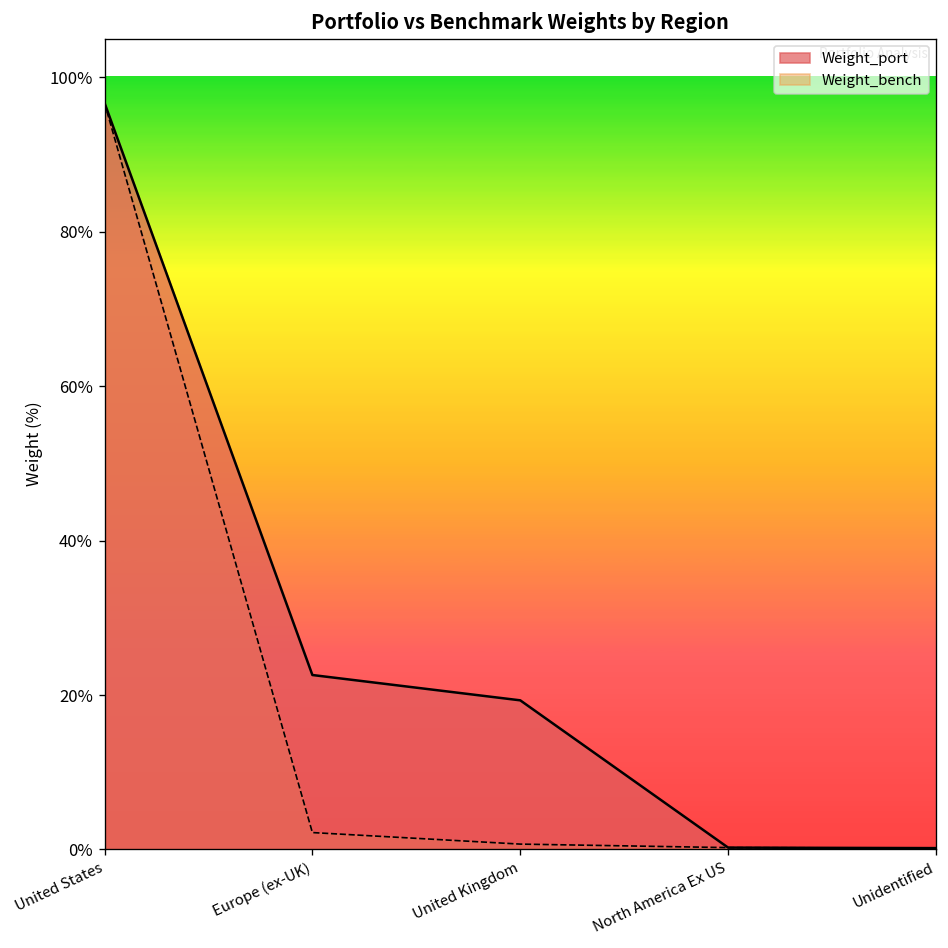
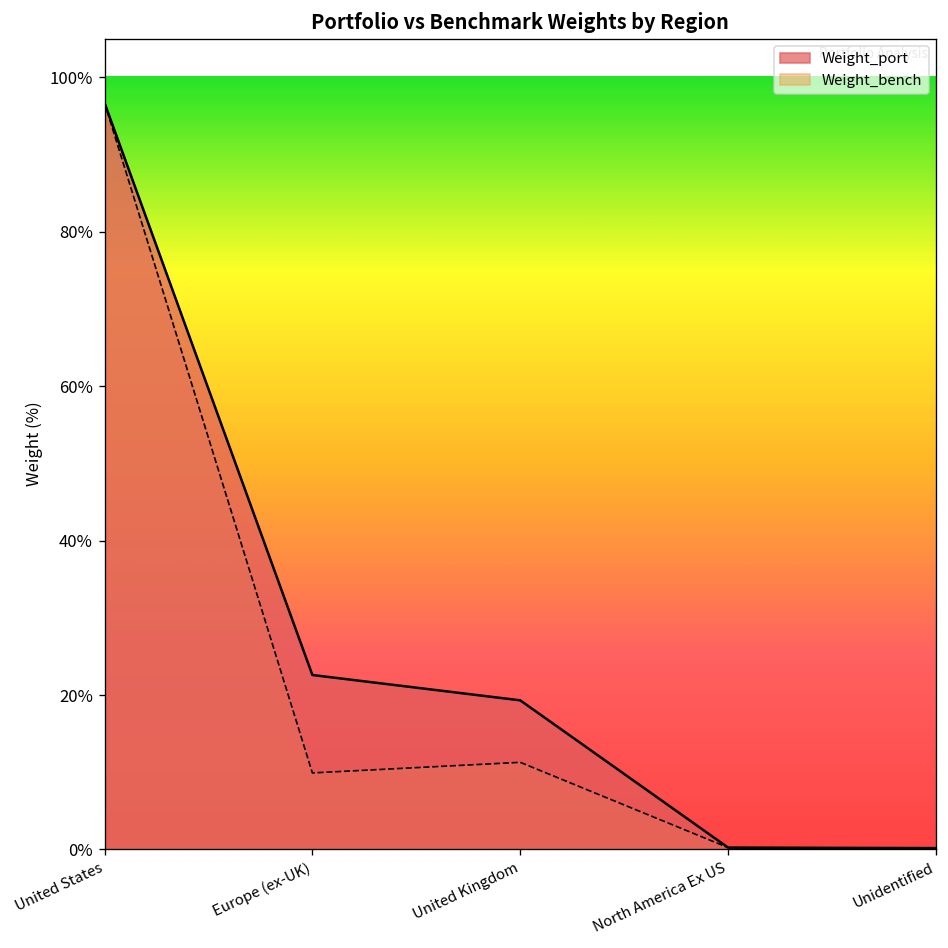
Weight_bench, Europe (ex-UK): 2% -> 10%
Weight_bench, United Kingdom: 1% -> 11%
